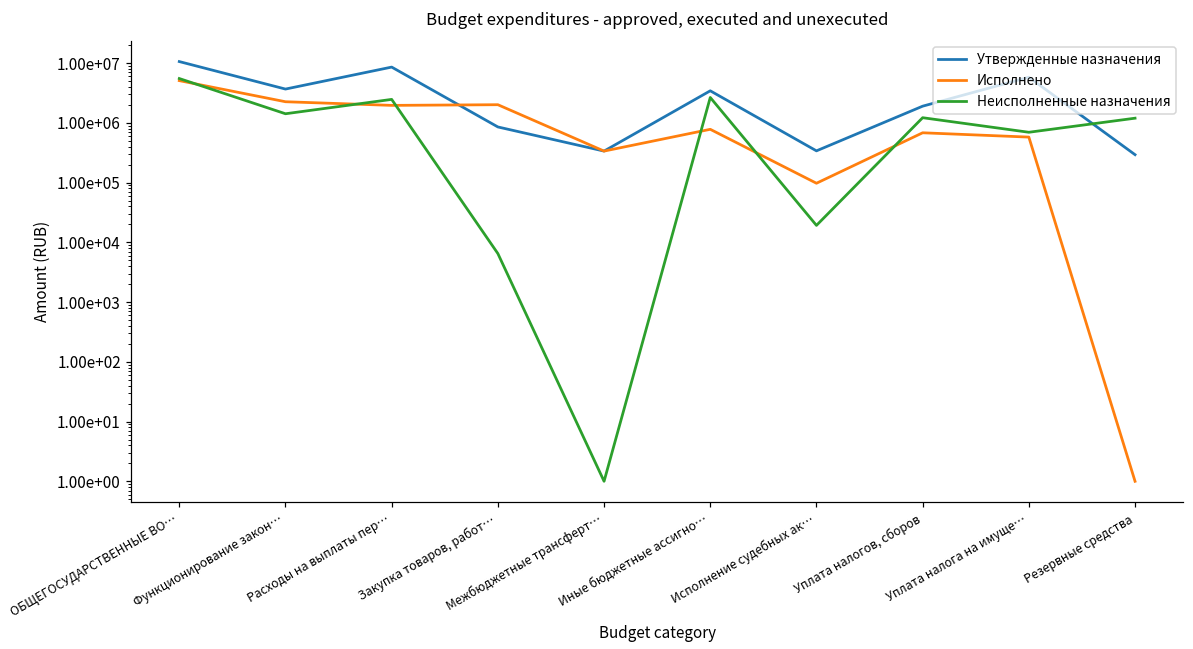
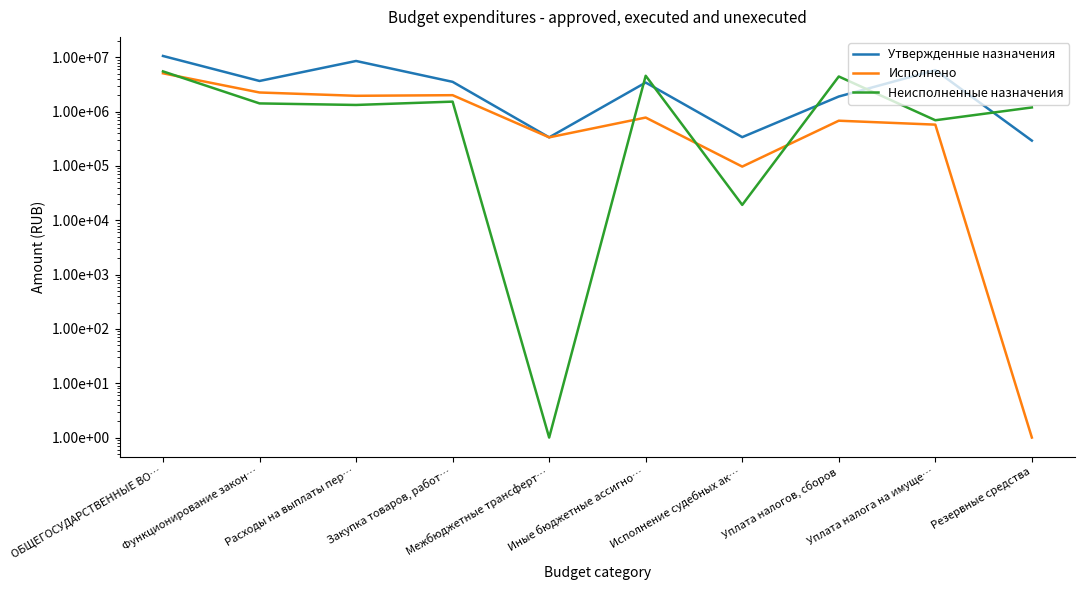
Неисполненные назначения, Расходы на выплаты пер…: 2000000 -> 1300000
Утвержденные назначения, Закупка товаров, работ…: 900000 -> 4000000
Неисполненные назначения, Закупка товаров, работ…: 6000 -> 1500000
Неисполненные назначения, Иные бюджетные ассигно…: 3000000 -> 5000000
Неисполненные назначения, Уплата налогов, сборов: 1200000 -> 4000000
